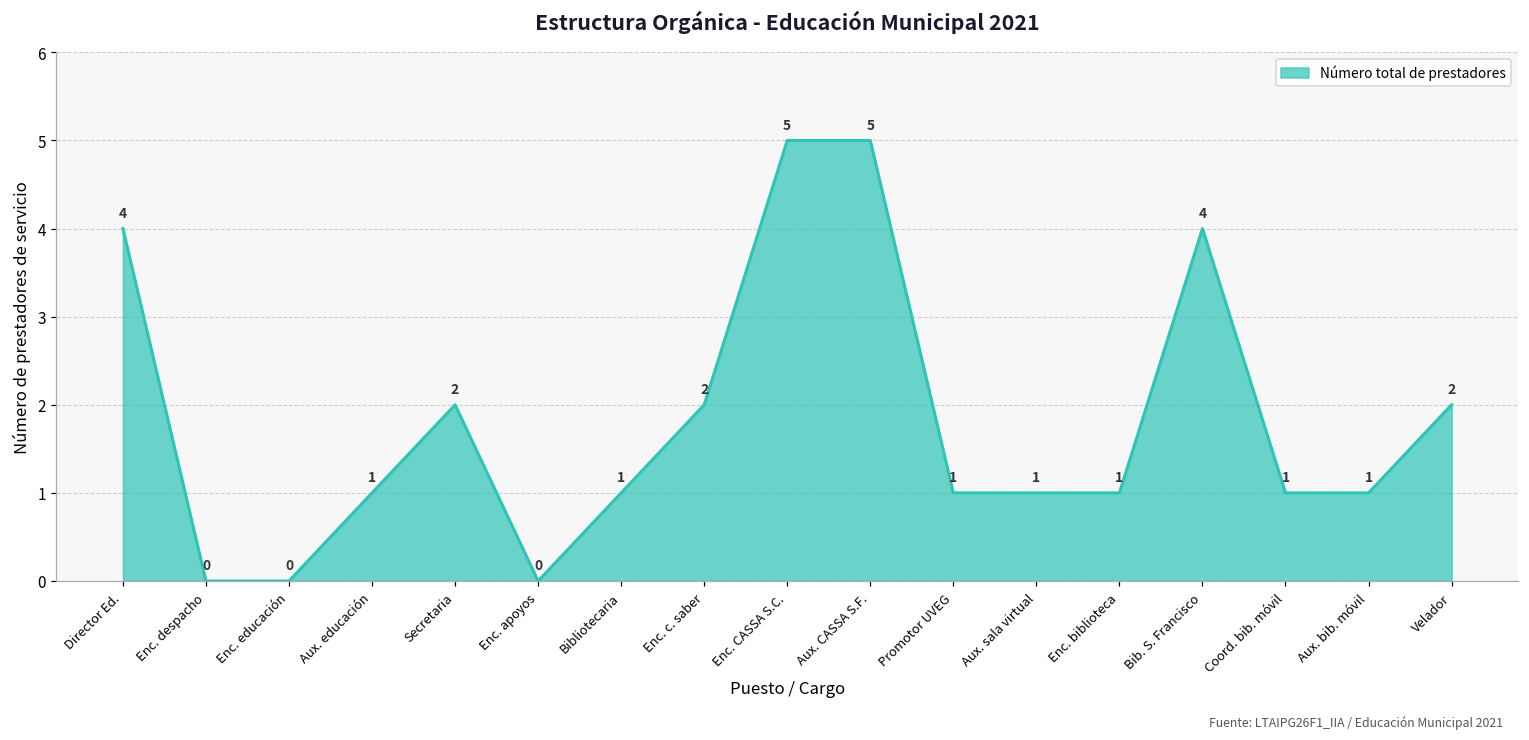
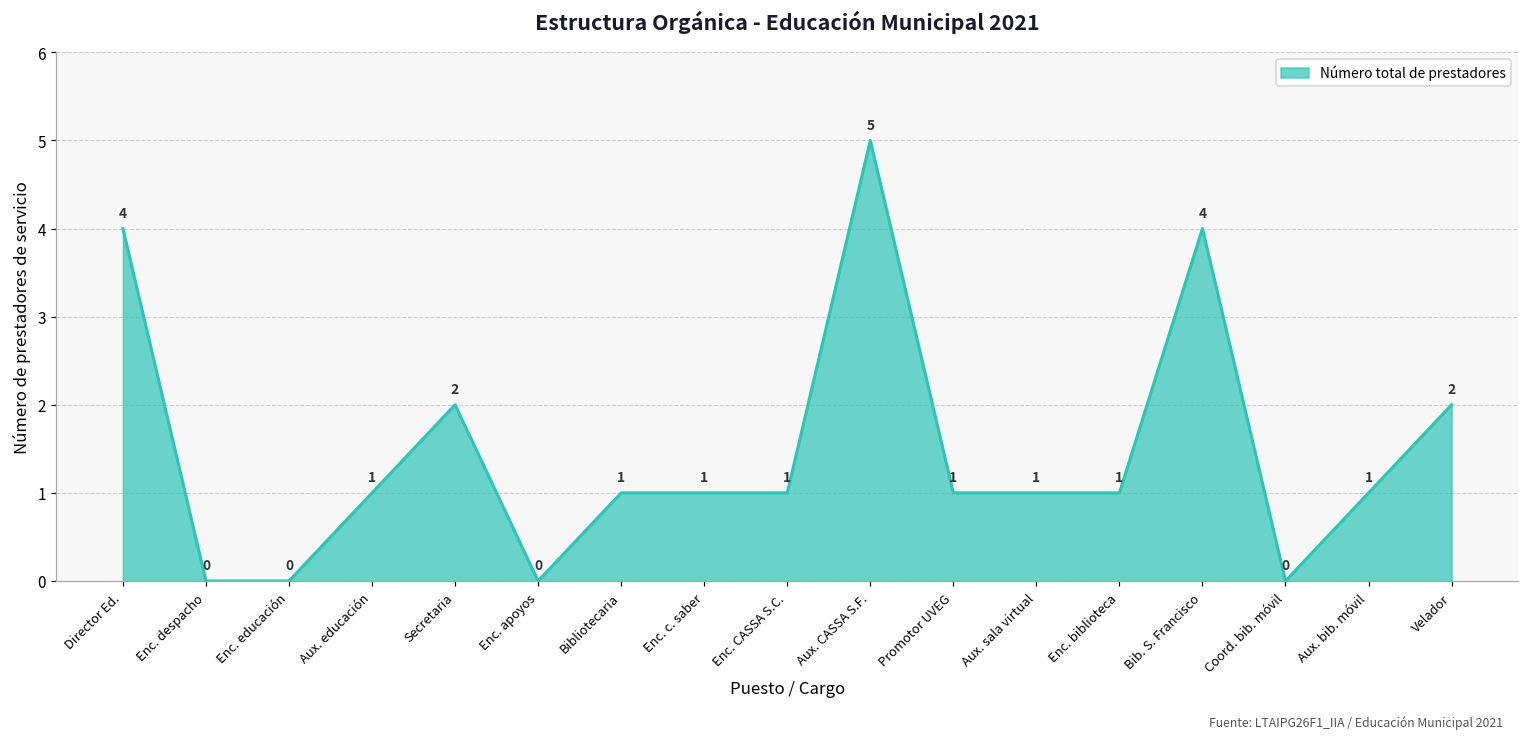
Enc. c. saber: 2 -> 1
Enc. CASSA S.C.: 5 -> 1
Coord. bib. móvil: 1 -> 0
